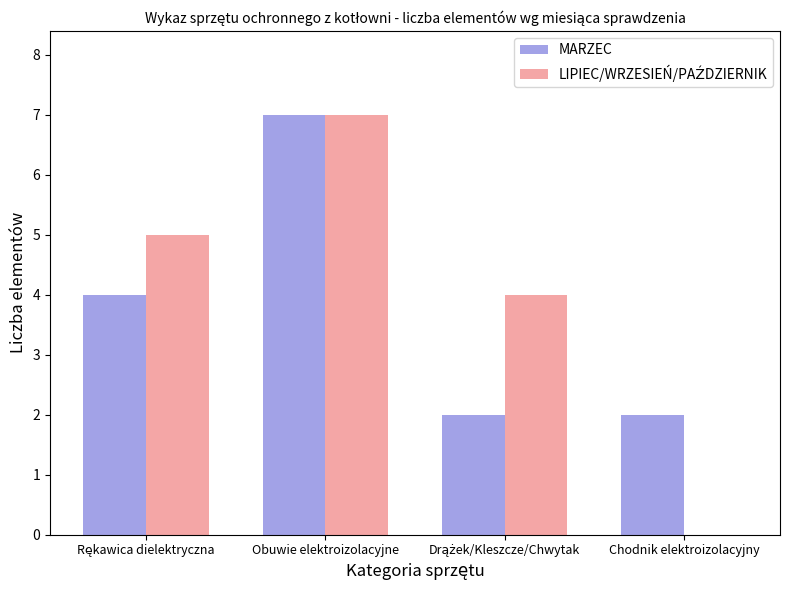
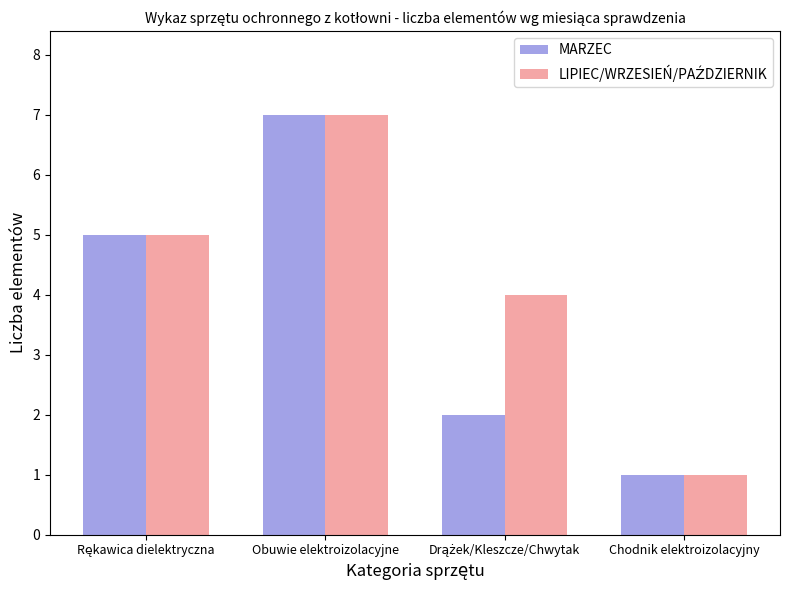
MARZEC, Rękawica dielektryczna: 4 -> 5
MARZEC, Chodnik elektroizolacyjny: 2 -> 1
LIPIEC/WRZESIEŃ/PAŹDZIERNIK, Chodnik elektroizolacyjny: 0 -> 1
